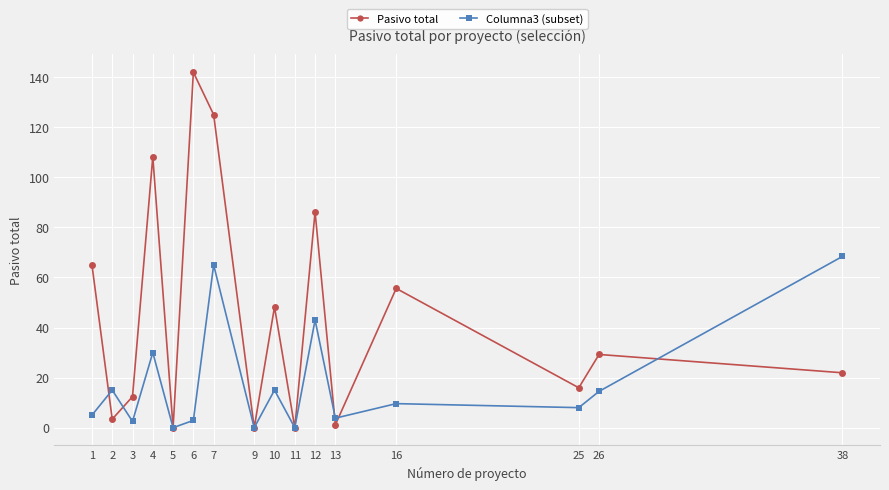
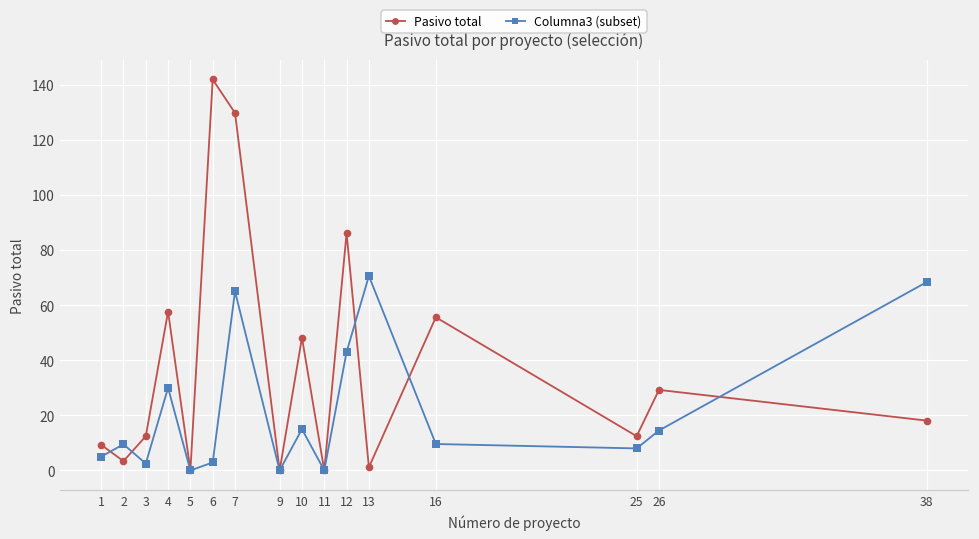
Pasivo total, 1: 65 -> 9
Columna3 (subset), 2: 15 -> 10
Pasivo total, 4: 108 -> 58
Pasivo total, 7: 125 -> 130
Columna3 (subset), 13: 4 -> 71
Pasivo total, 25: 16 -> 12
Pasivo total, 38: 22 -> 18
